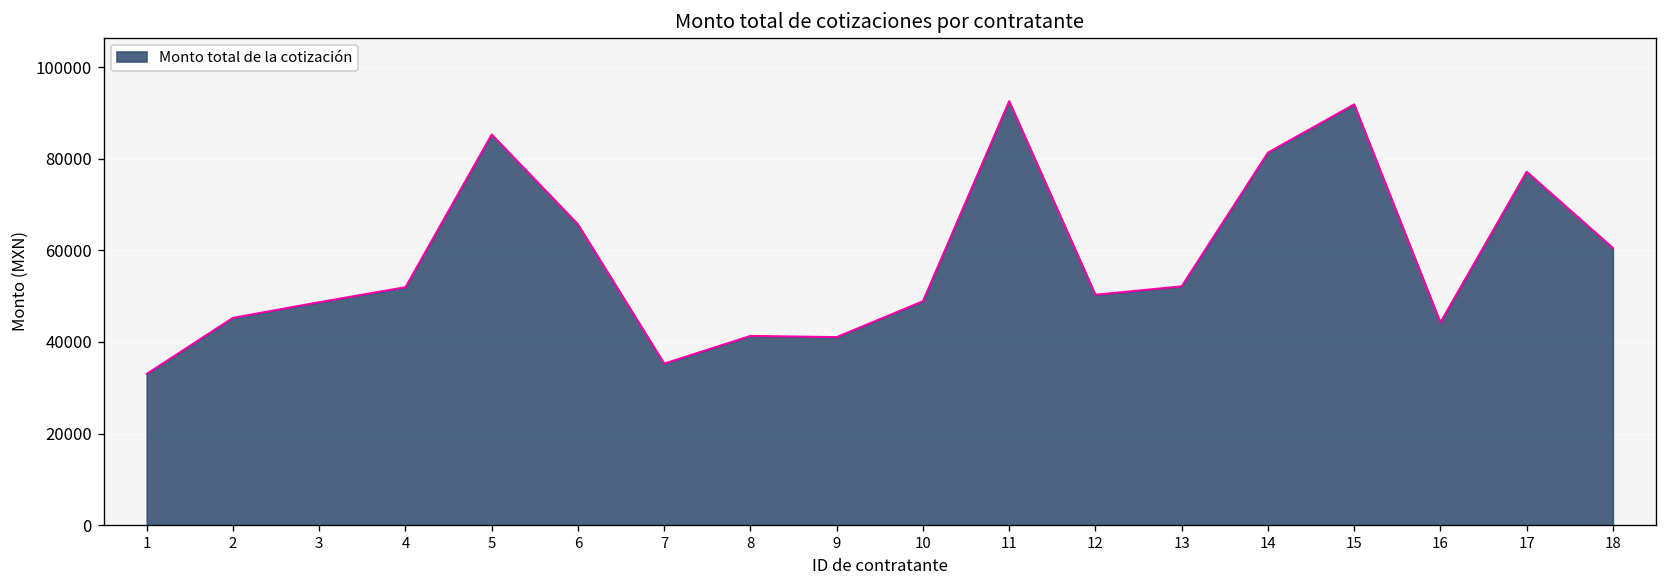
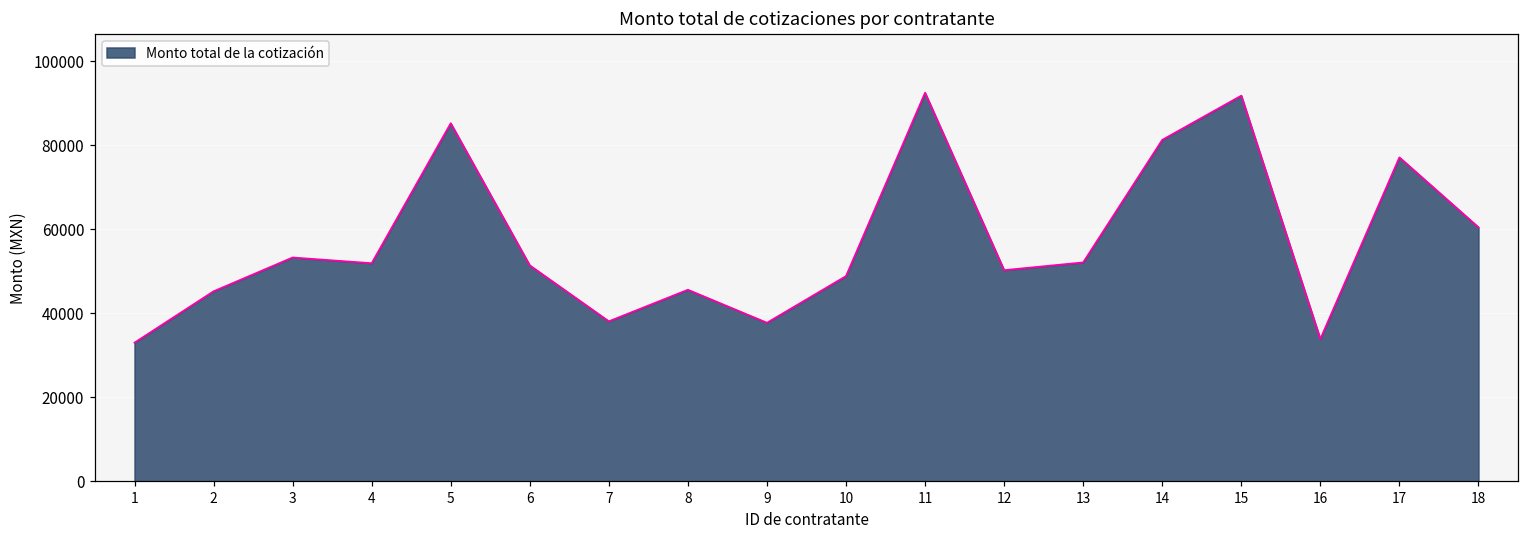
3: 49000 -> 53000
6: 66000 -> 51000
7: 35000 -> 38000
8: 41000 -> 46000
9: 41000 -> 38000
16: 44000 -> 34000
